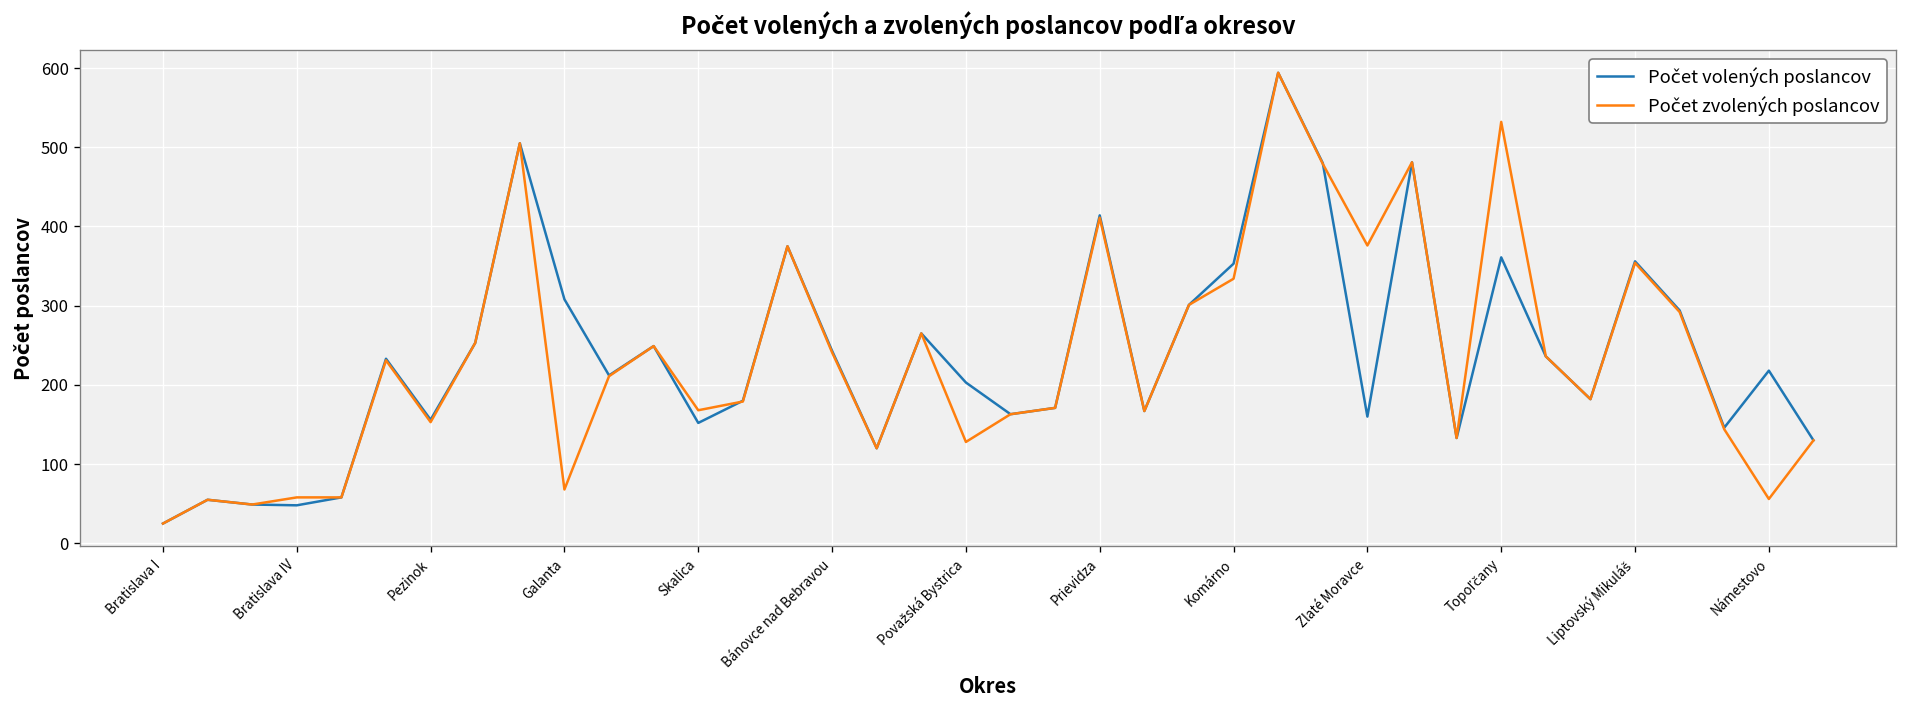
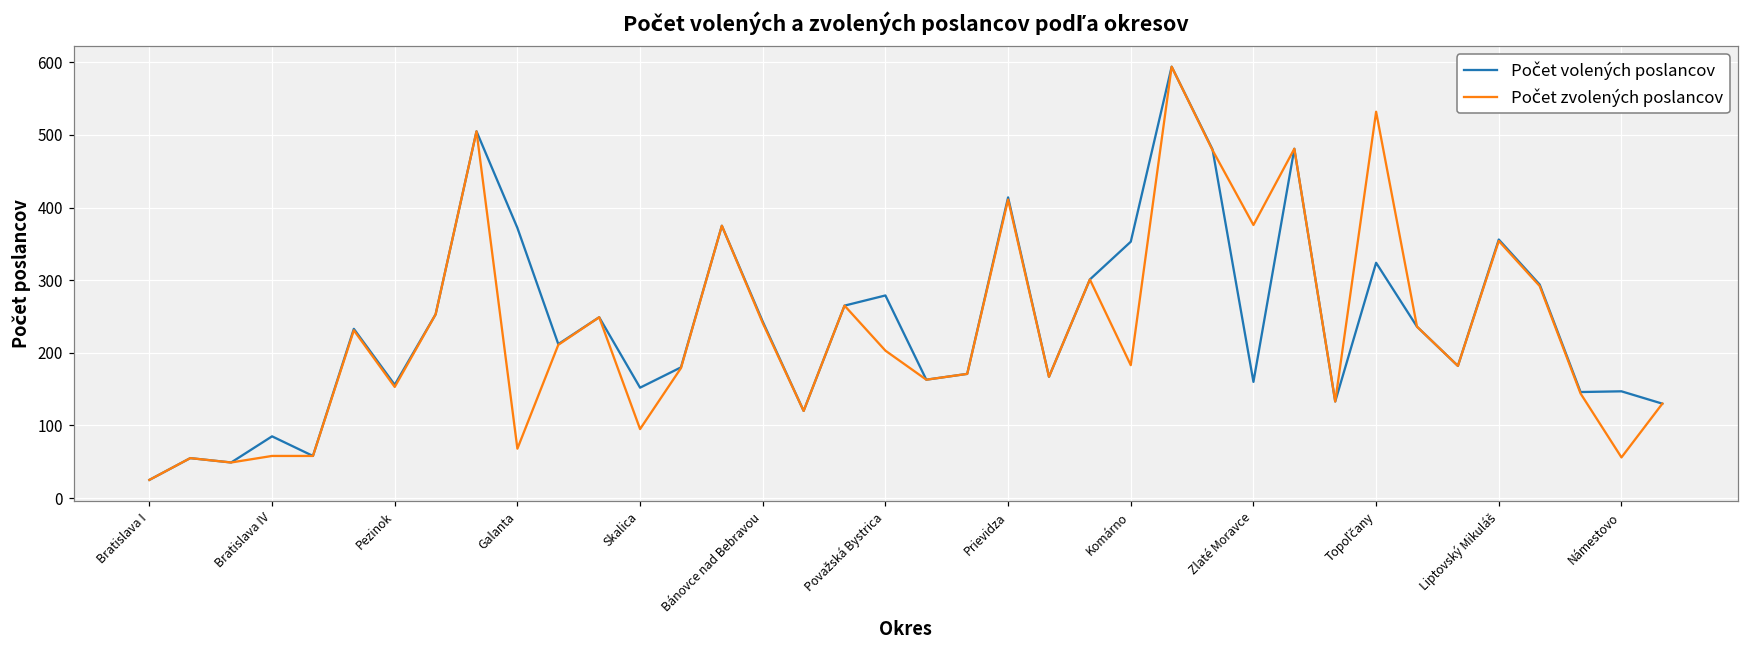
Počet volených poslancov, Bratislava IV: 50 -> 90
Počet volených poslancov, Galanta: 310 -> 370
Počet zvolených poslancov, Skalica: 170 -> 100
Počet volených poslancov, Považská Bystrica: 200 -> 280
Počet zvolených poslancov, Považská Bystrica: 130 -> 200
Počet zvolených poslancov, Komárno: 330 -> 180
Počet volených poslancov, Topoľčany: 360 -> 320
Počet volených poslancov, Námestovo: 220 -> 150
